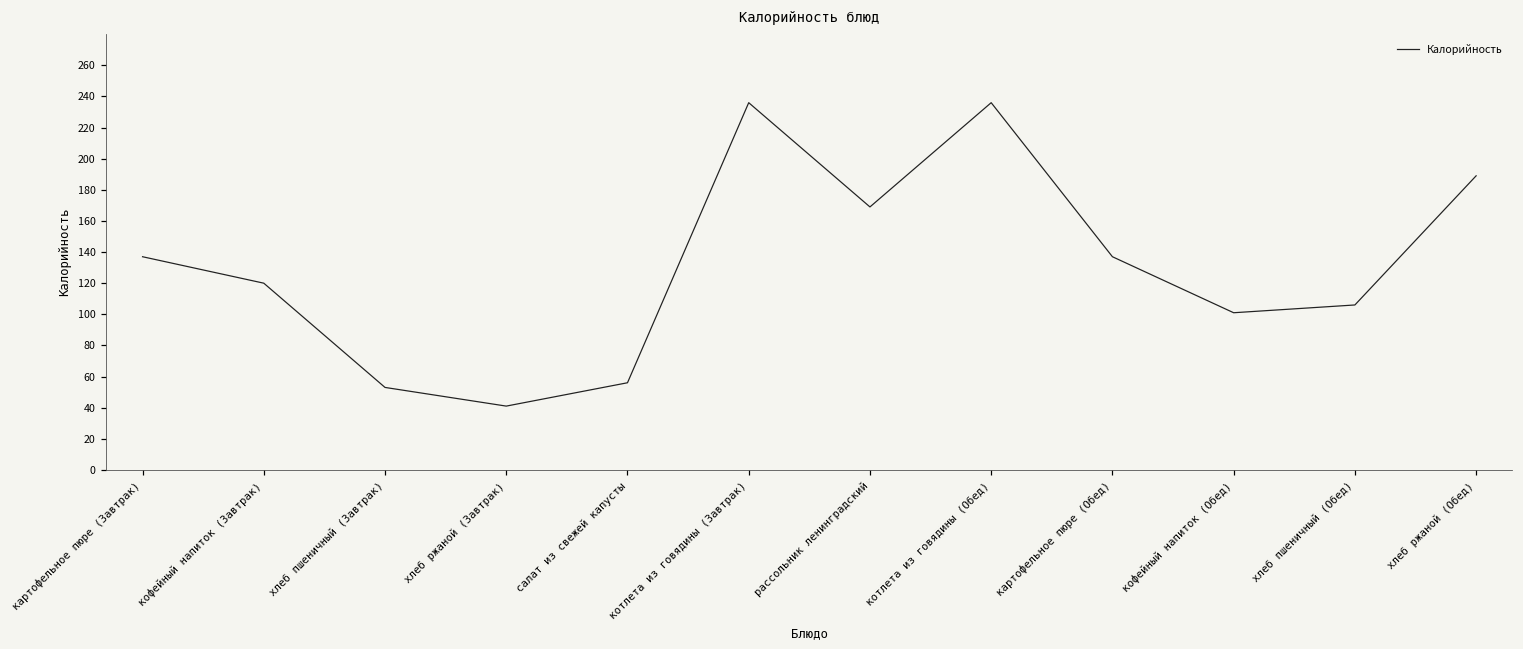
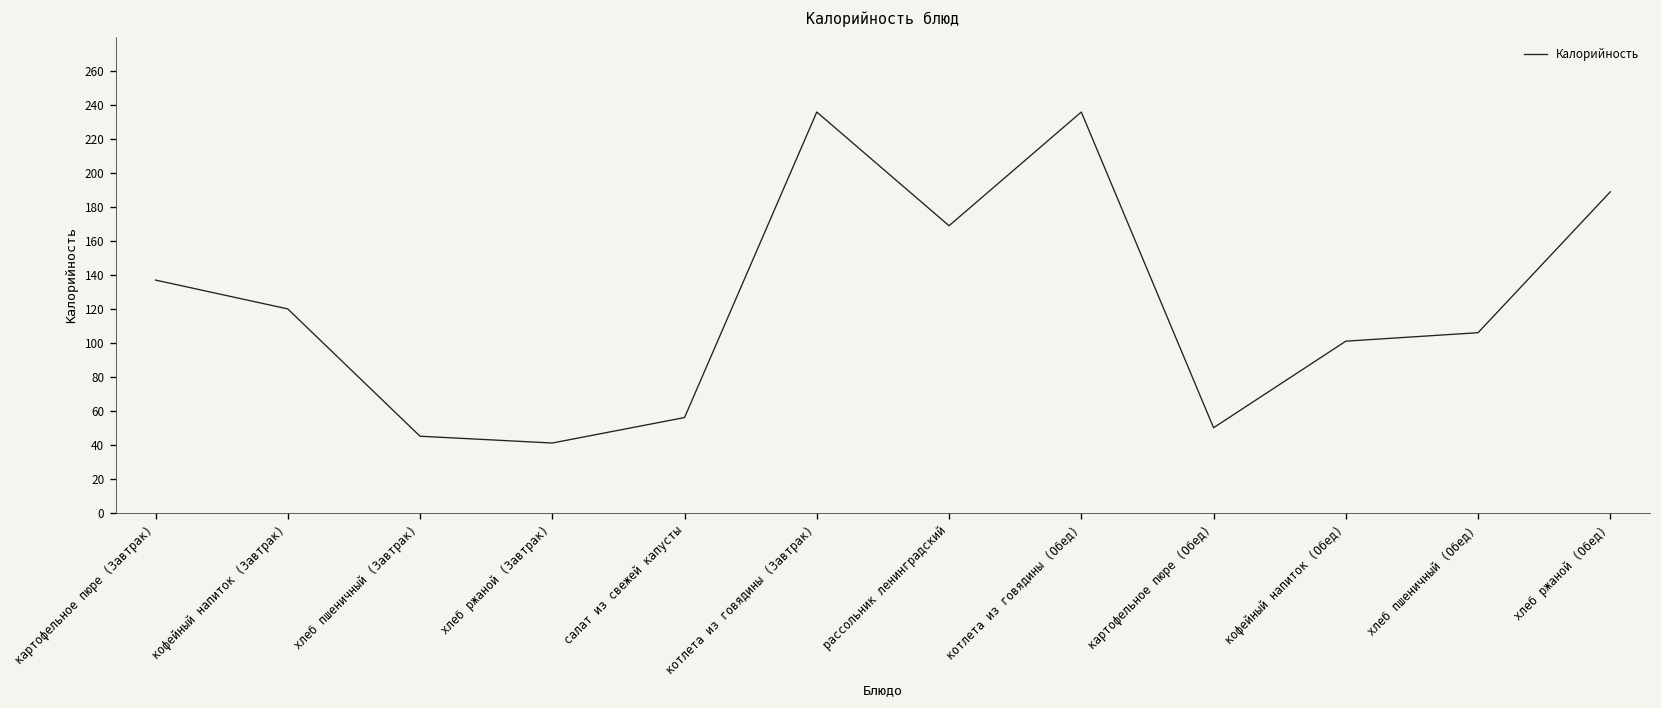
хлеб пшеничный (Завтрак): 53 -> 45
картофельное пюре (Обед): 137 -> 50
